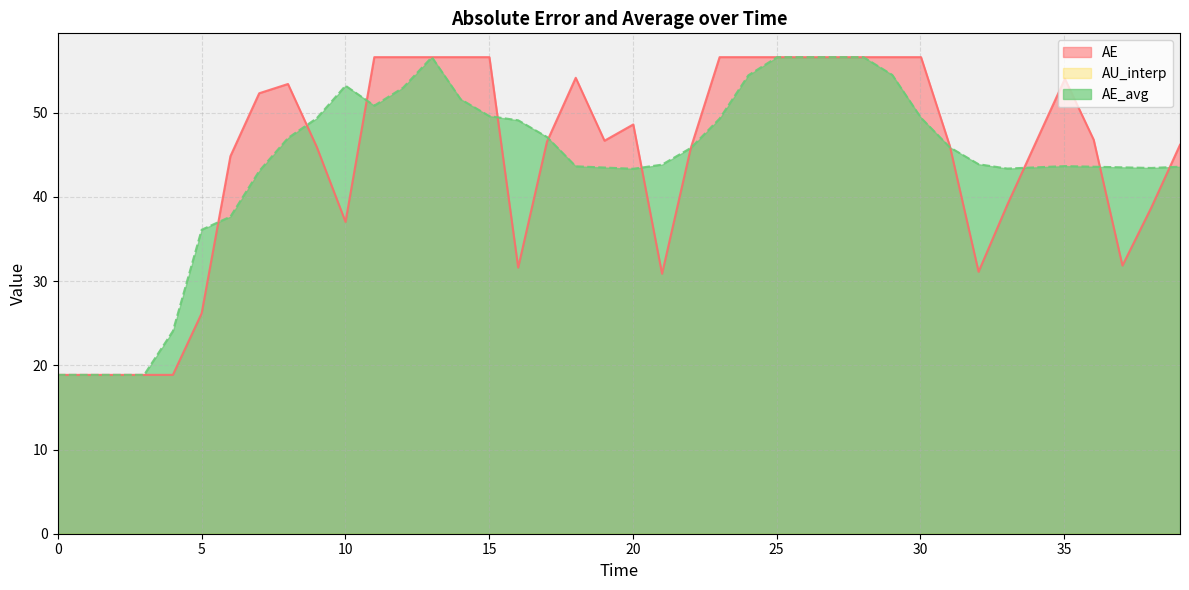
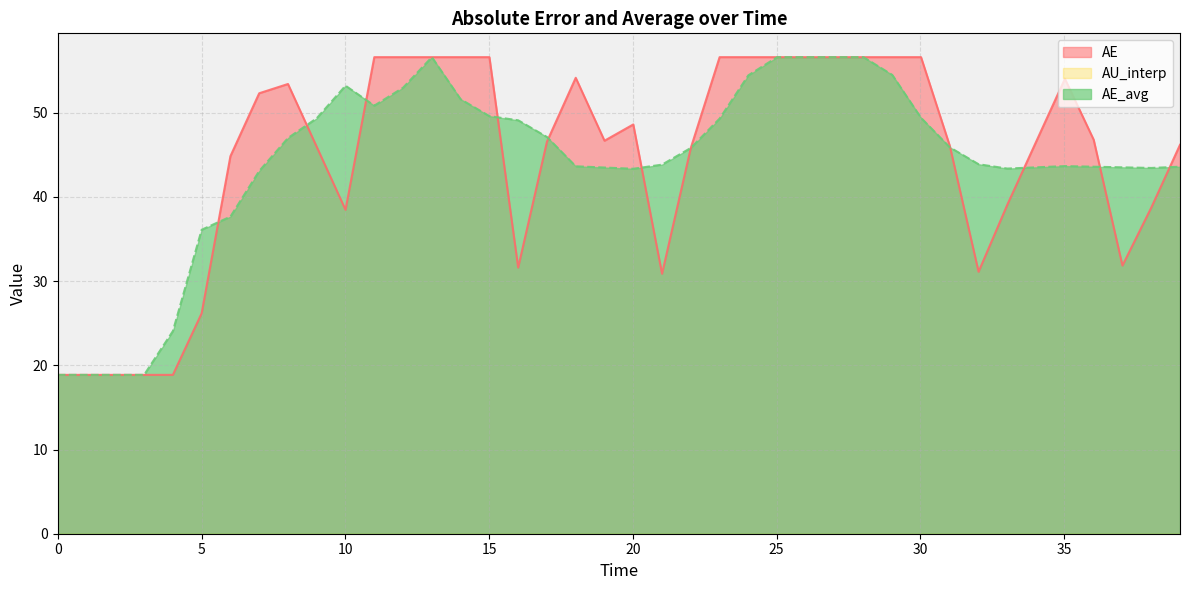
AE, 10: 37 -> 38
